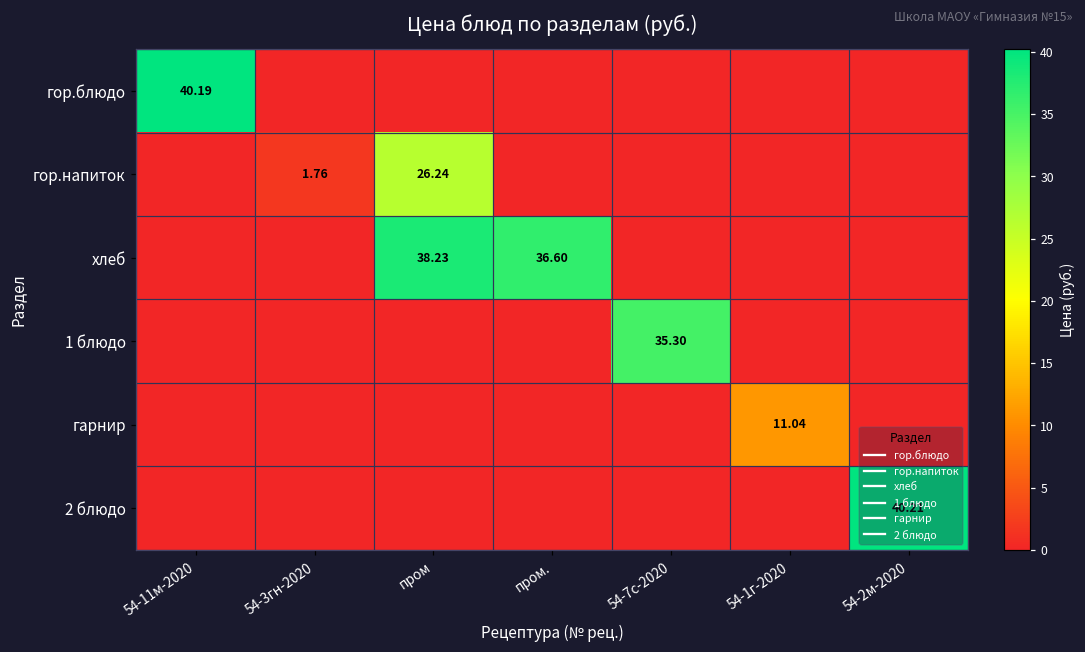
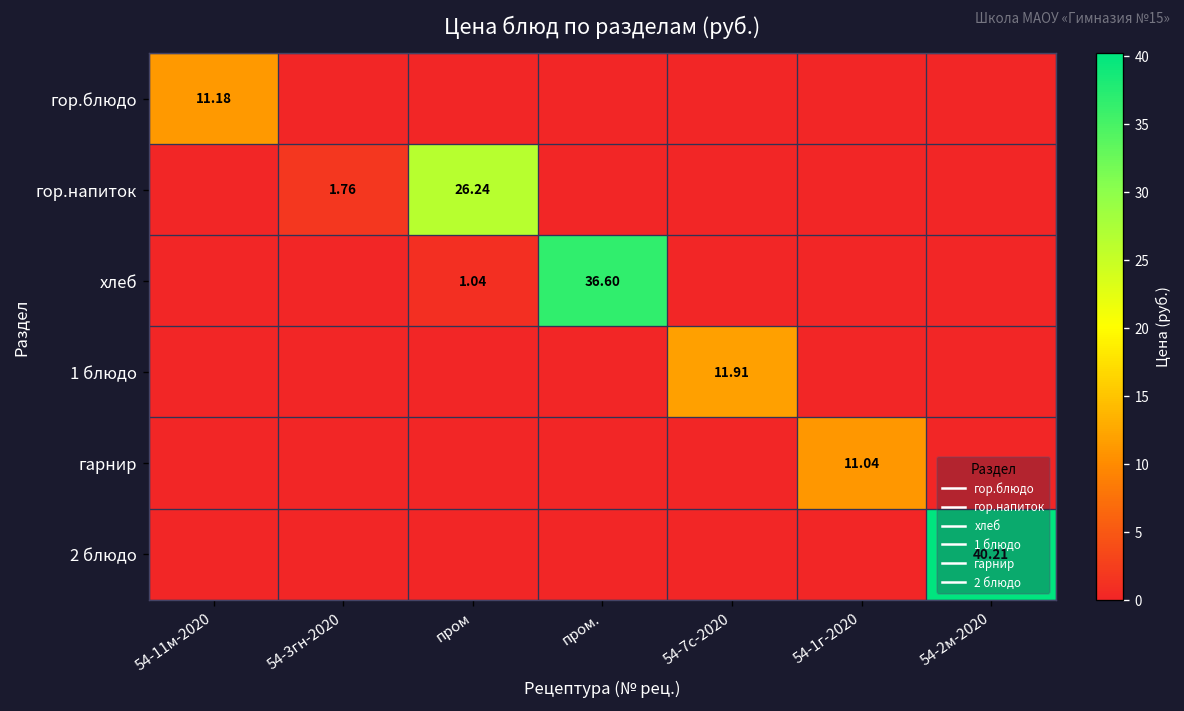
гор.блюдо, 54-11м-2020: 40.19 -> 11.18
хлеб, пром: 38.23 -> 1.04
1 блюдо, 54-7с-2020: 35.30 -> 11.91
